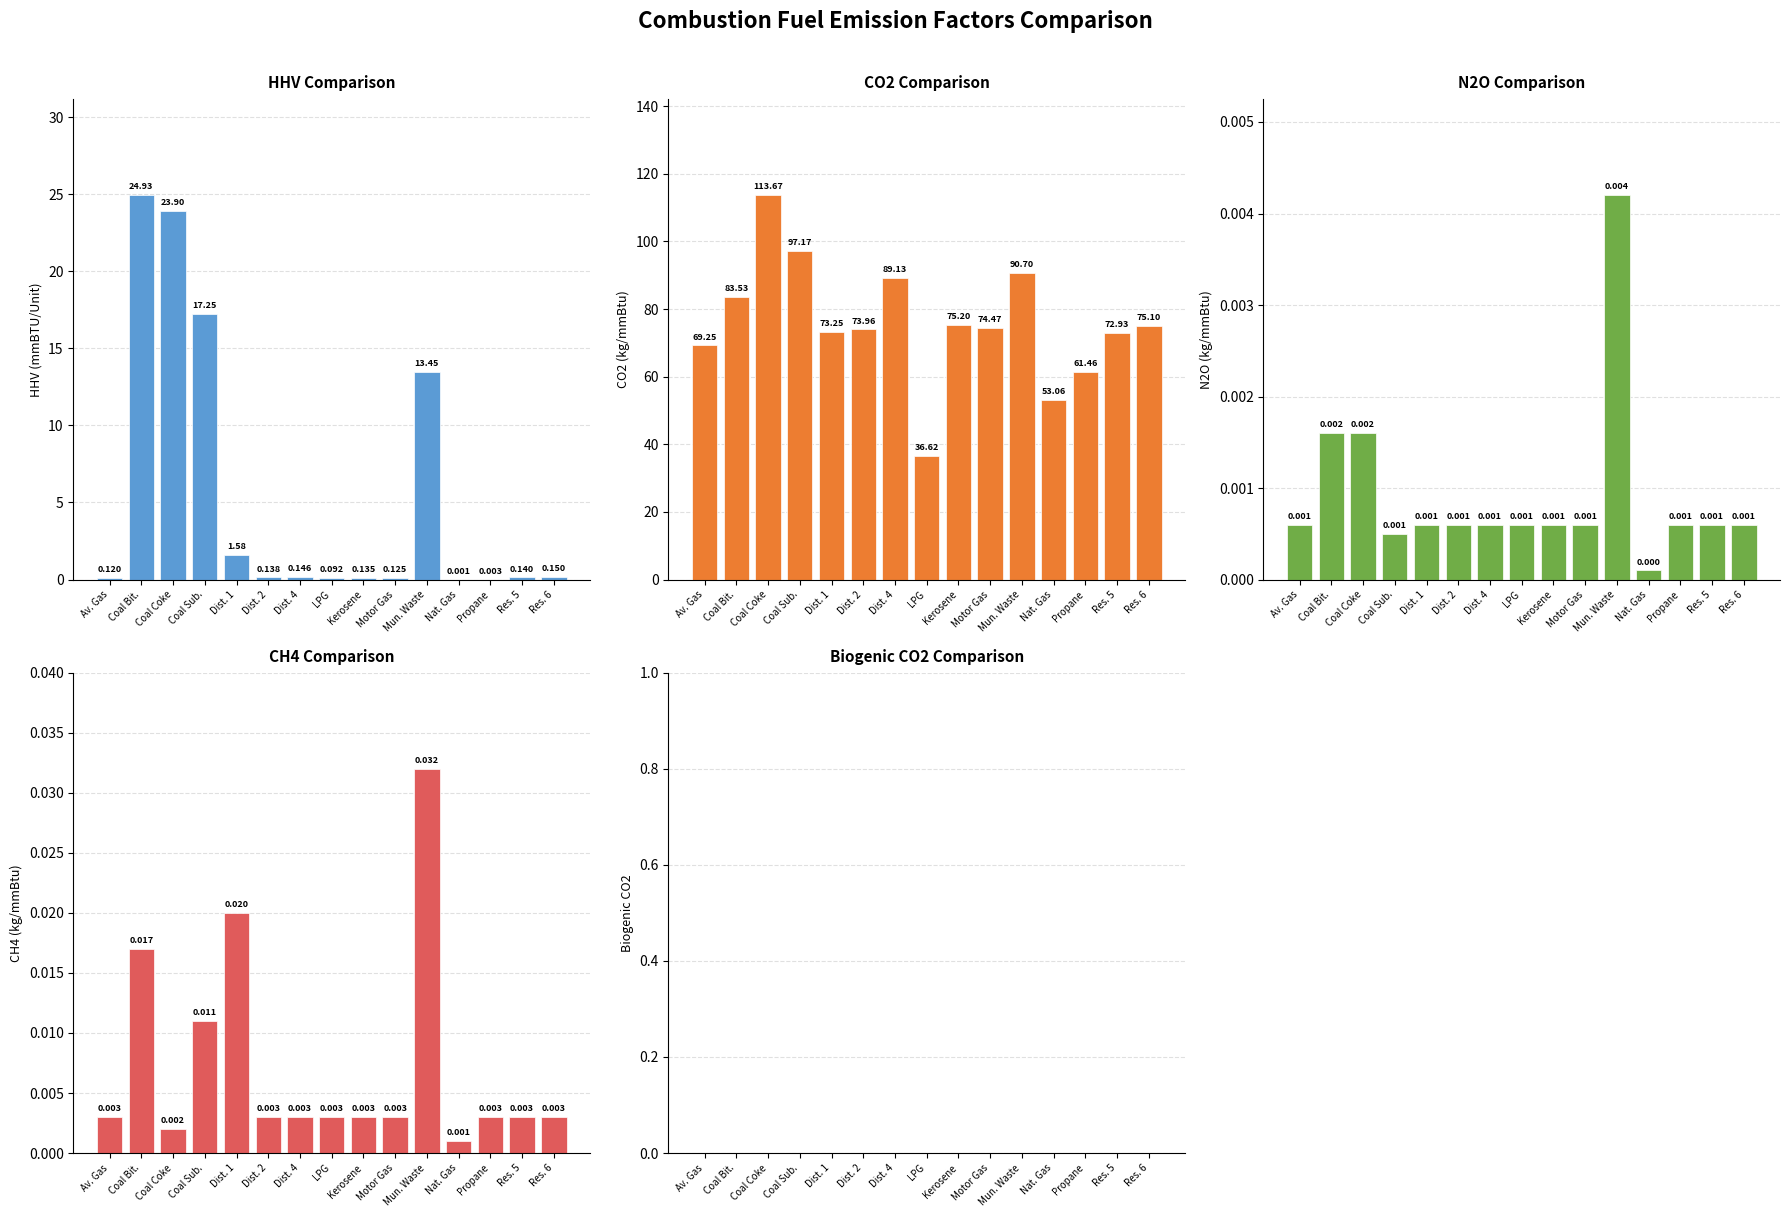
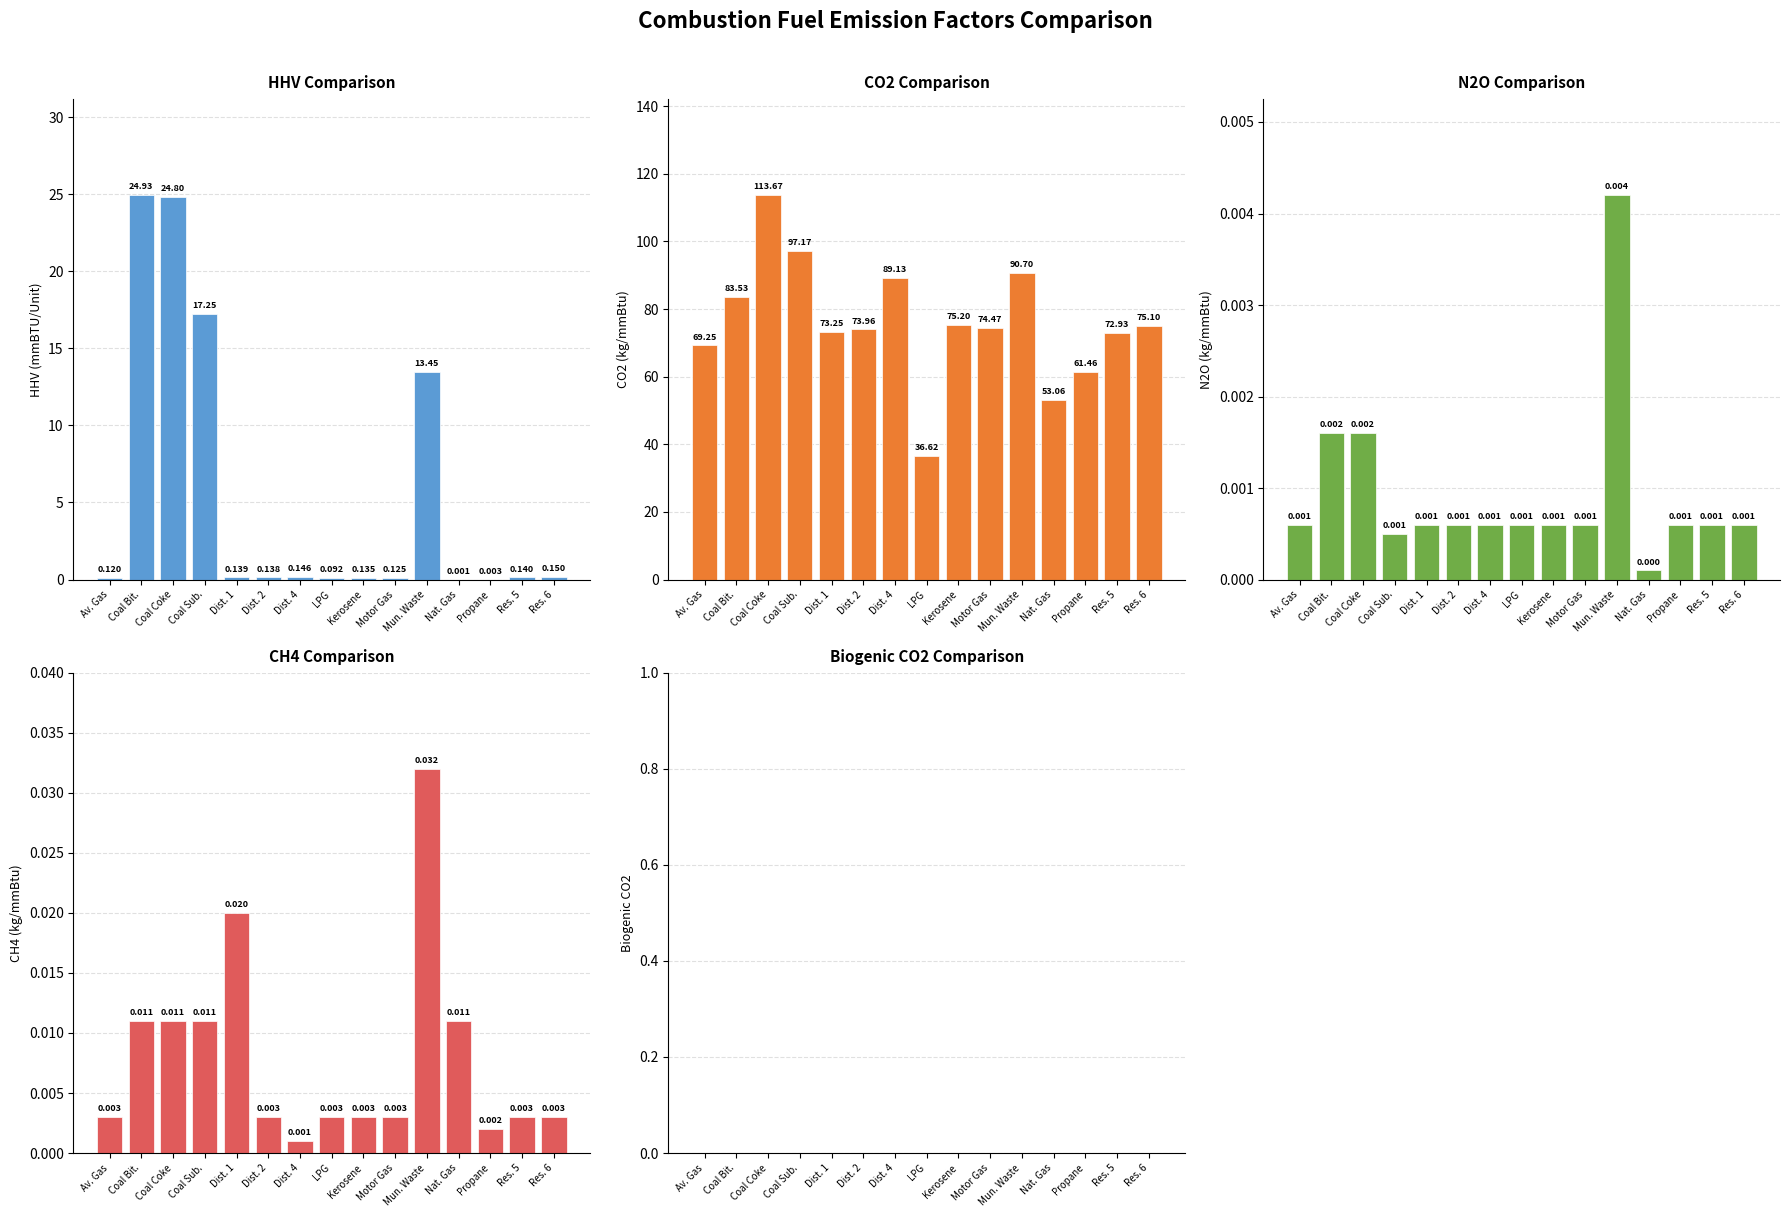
HHV Comparison, Coal Coke: 23.90 -> 24.80
HHV Comparison, Dist. 1: 1.58 -> 0.139
CH4 Comparison, Coal Bit.: 0.017 -> 0.011
CH4 Comparison, Coal Coke: 0.002 -> 0.011
CH4 Comparison, Dist. 4: 0.003 -> 0.001
CH4 Comparison, Nat. Gas: 0.001 -> 0.011
CH4 Comparison, Propane: 0.003 -> 0.002
